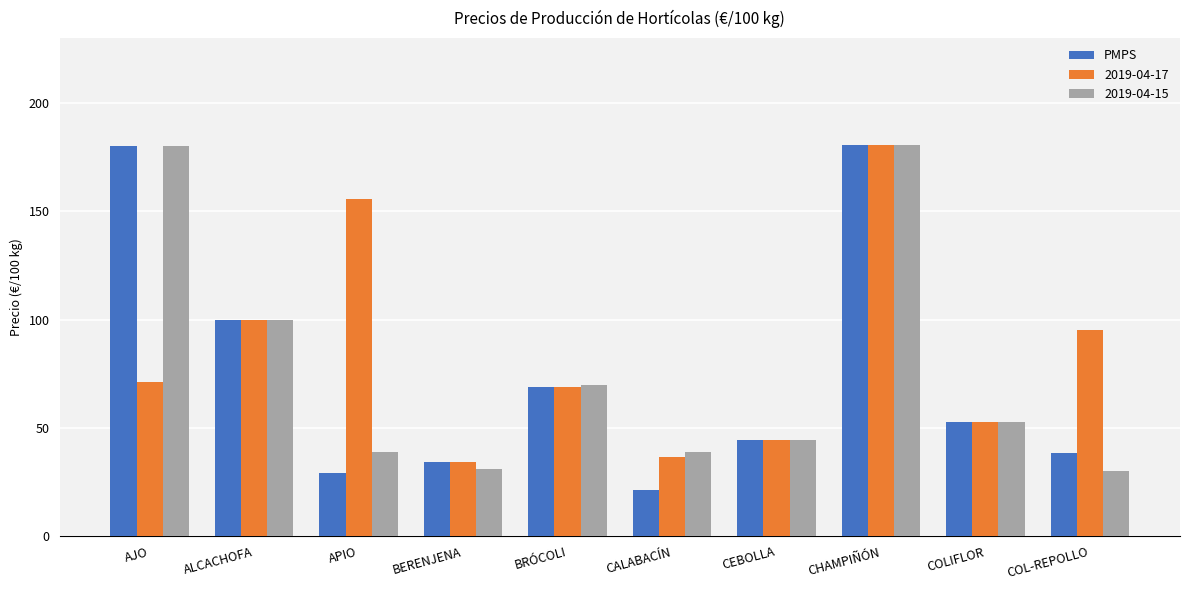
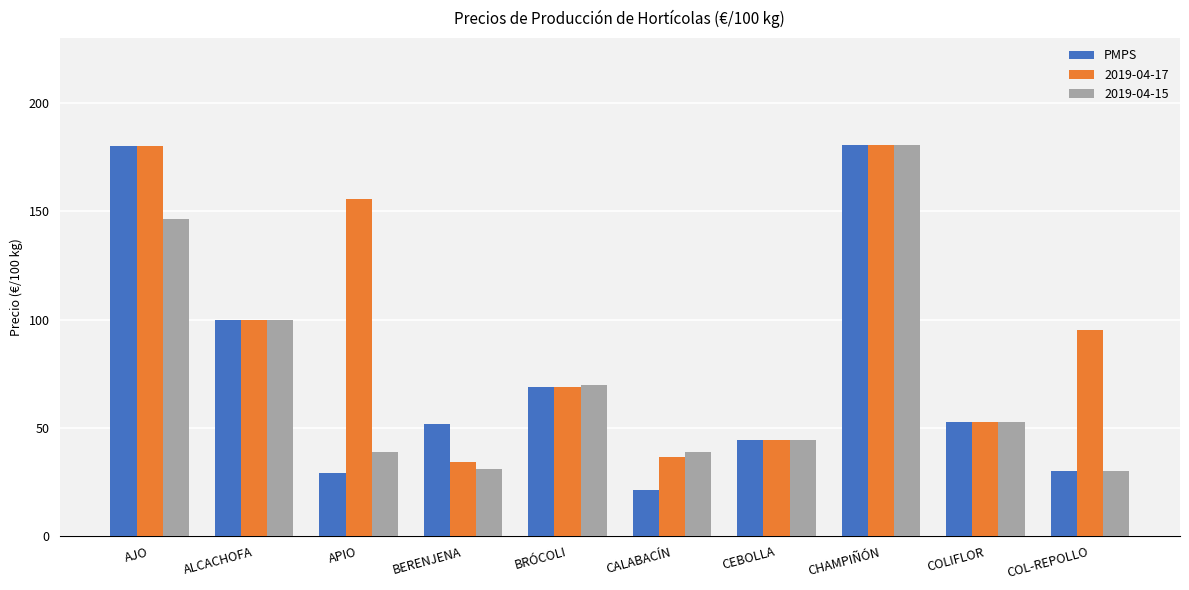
2019-04-17, AJO: 71 -> 180
2019-04-15, AJO: 180 -> 146
PMPS, BERENJENA: 34 -> 52
PMPS, COL-REPOLLO: 39 -> 30
